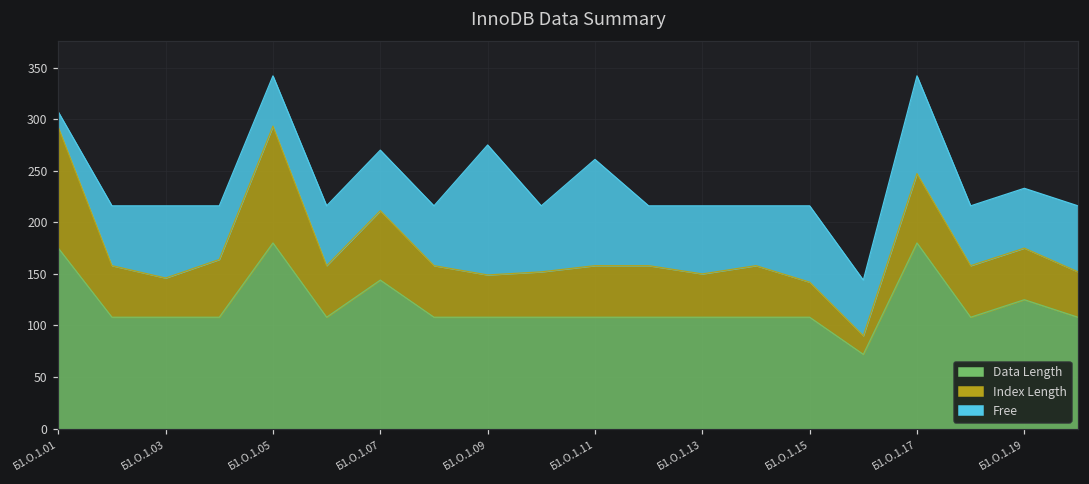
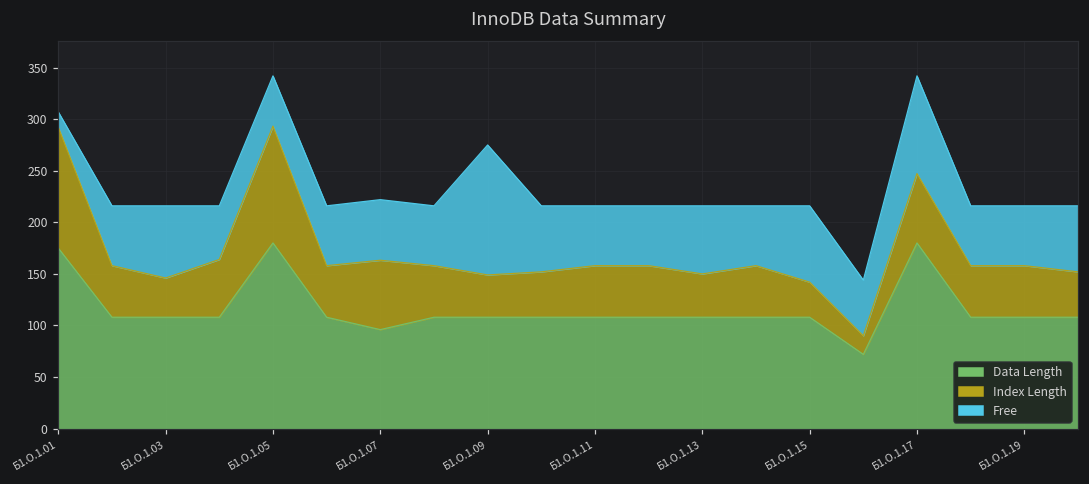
Data Length, Б1.О.1.07: 140 -> 100
Free, Б1.О.1.11: 100 -> 60
Data Length, Б1.О.1.19: 130 -> 110
